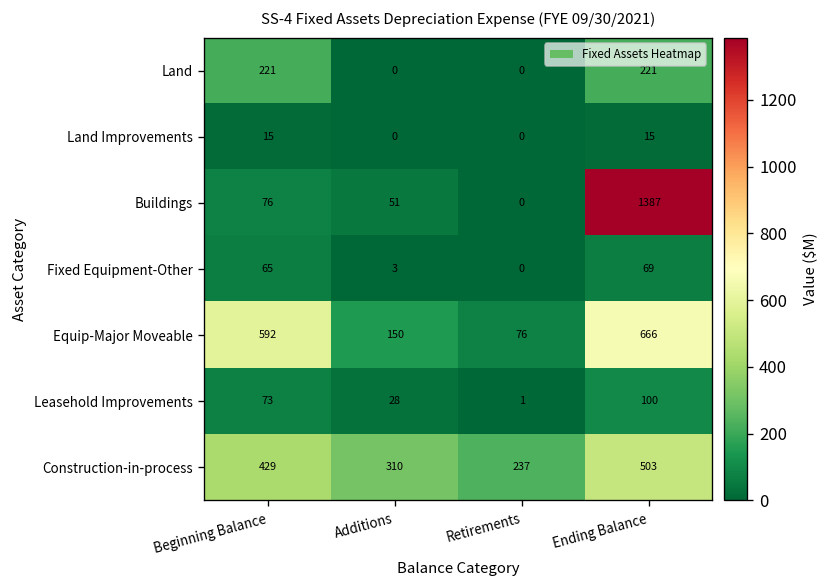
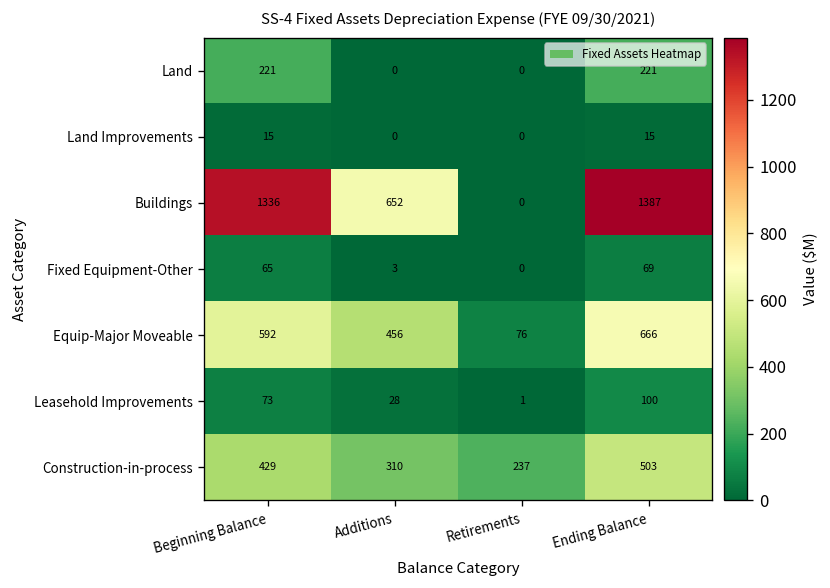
Buildings, Beginning Balance: 76 -> 1336
Buildings, Additions: 51 -> 652
Equip-Major Moveable, Additions: 150 -> 456
